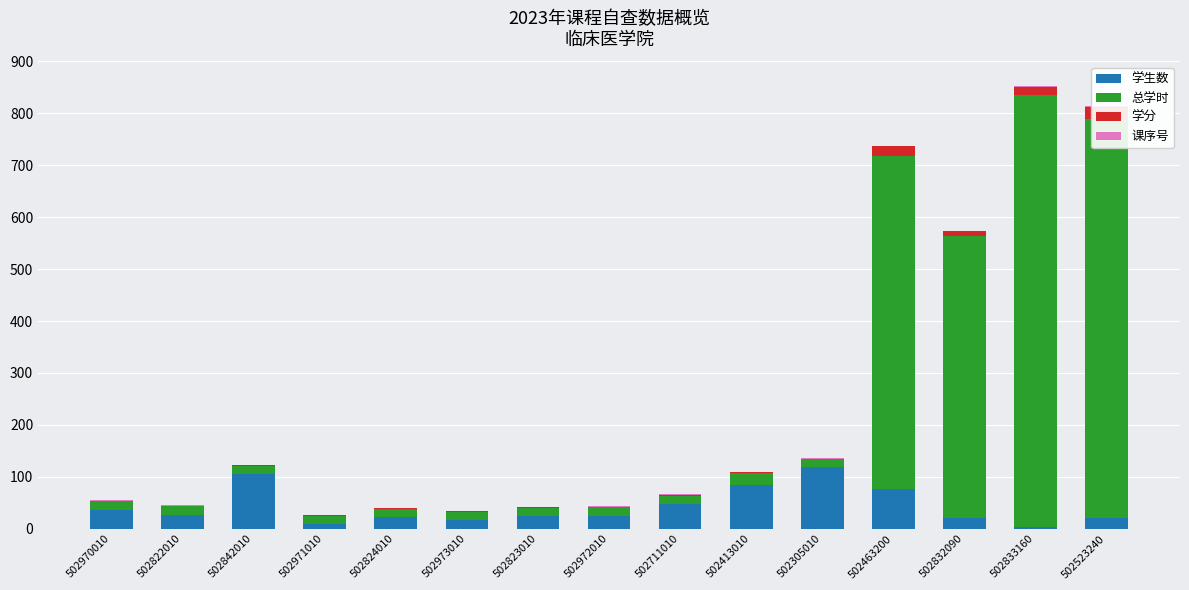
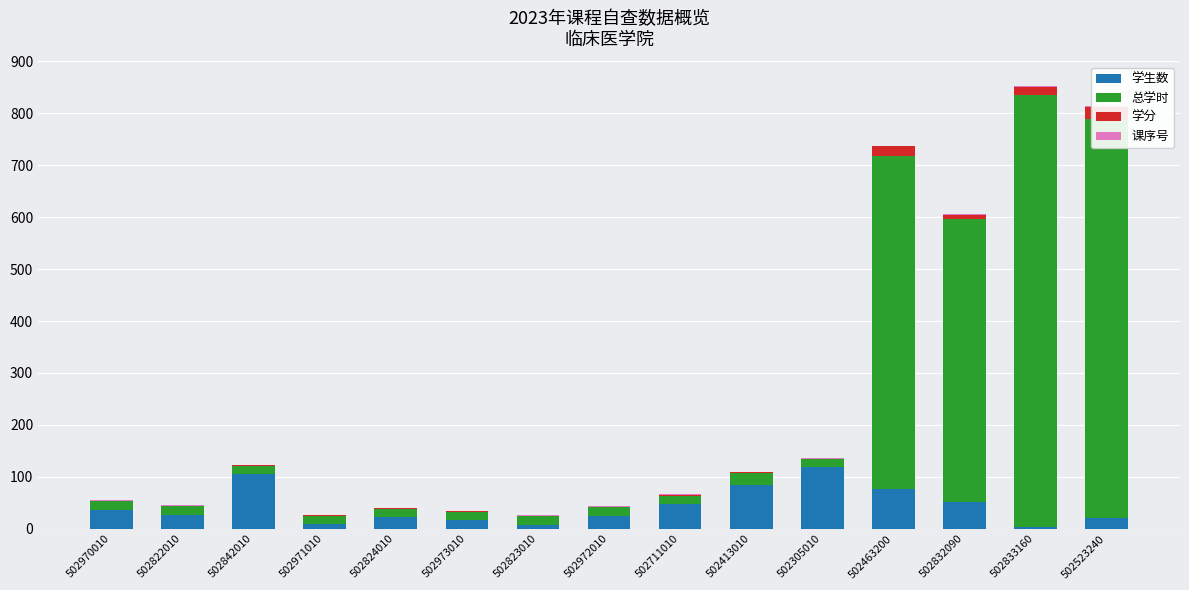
学生数, 502823010: 20 -> 10
学生数, 502832090: 20 -> 50
